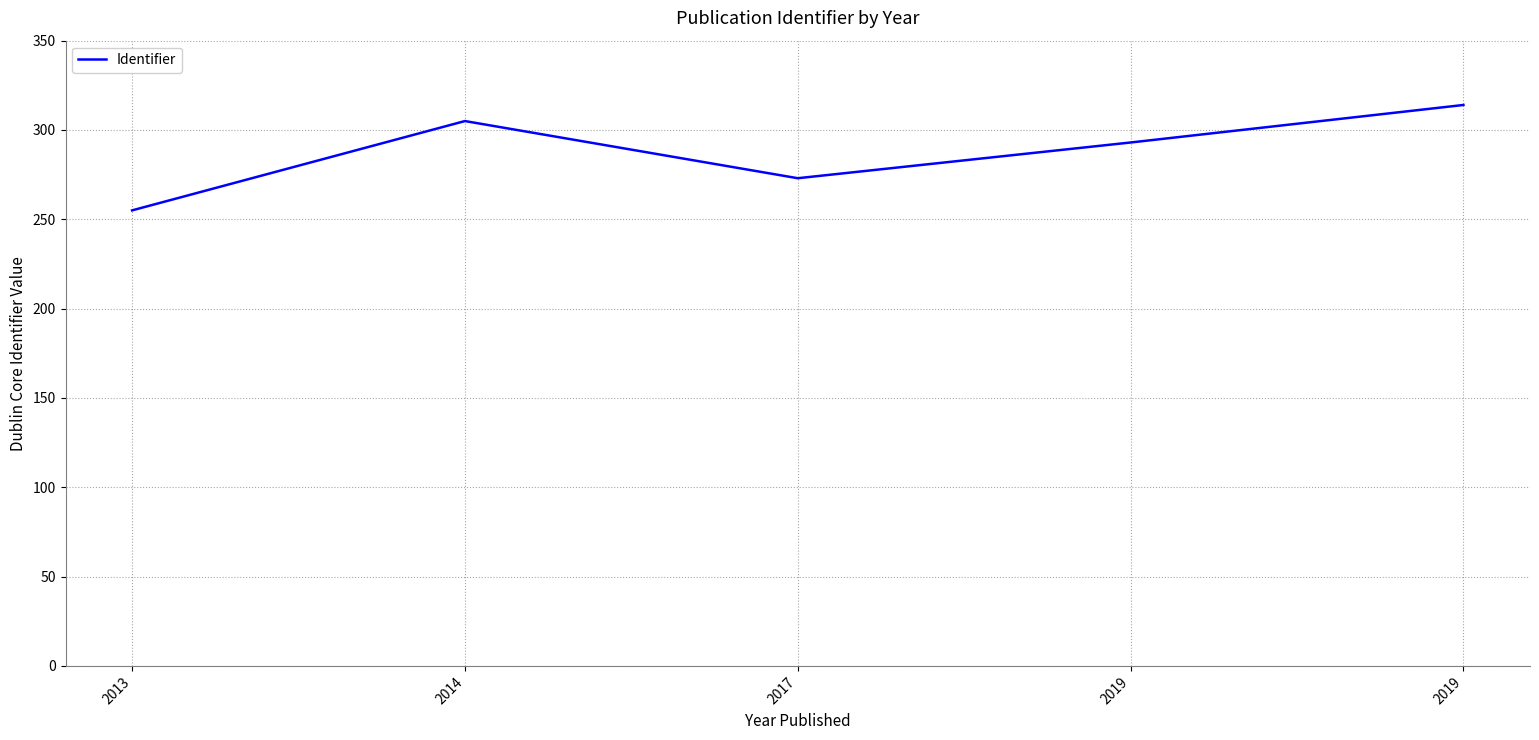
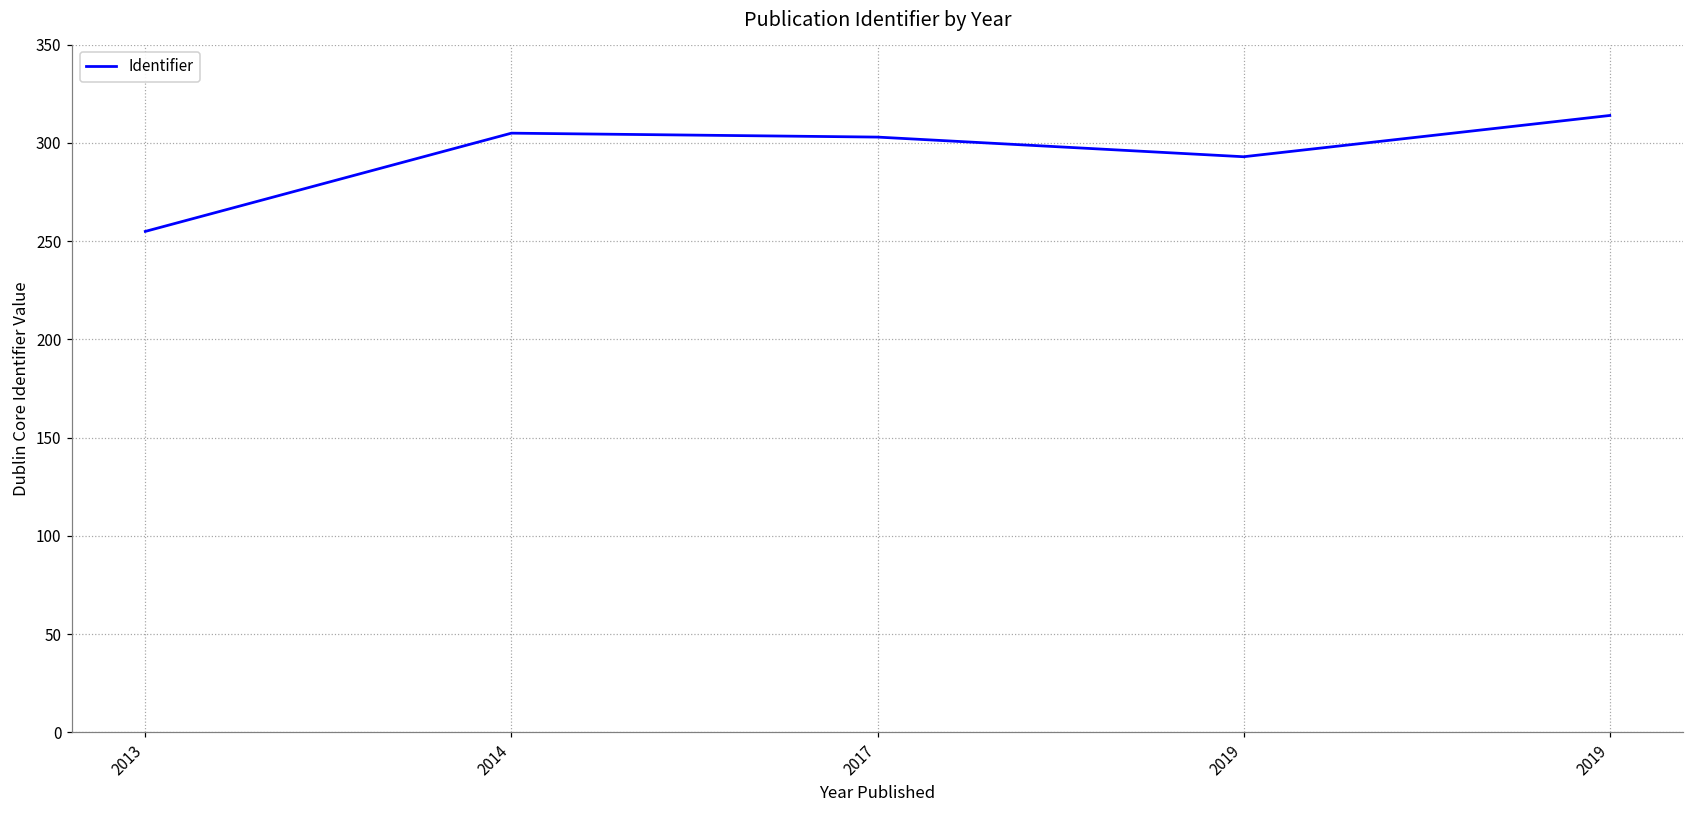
2017: 273 -> 303
